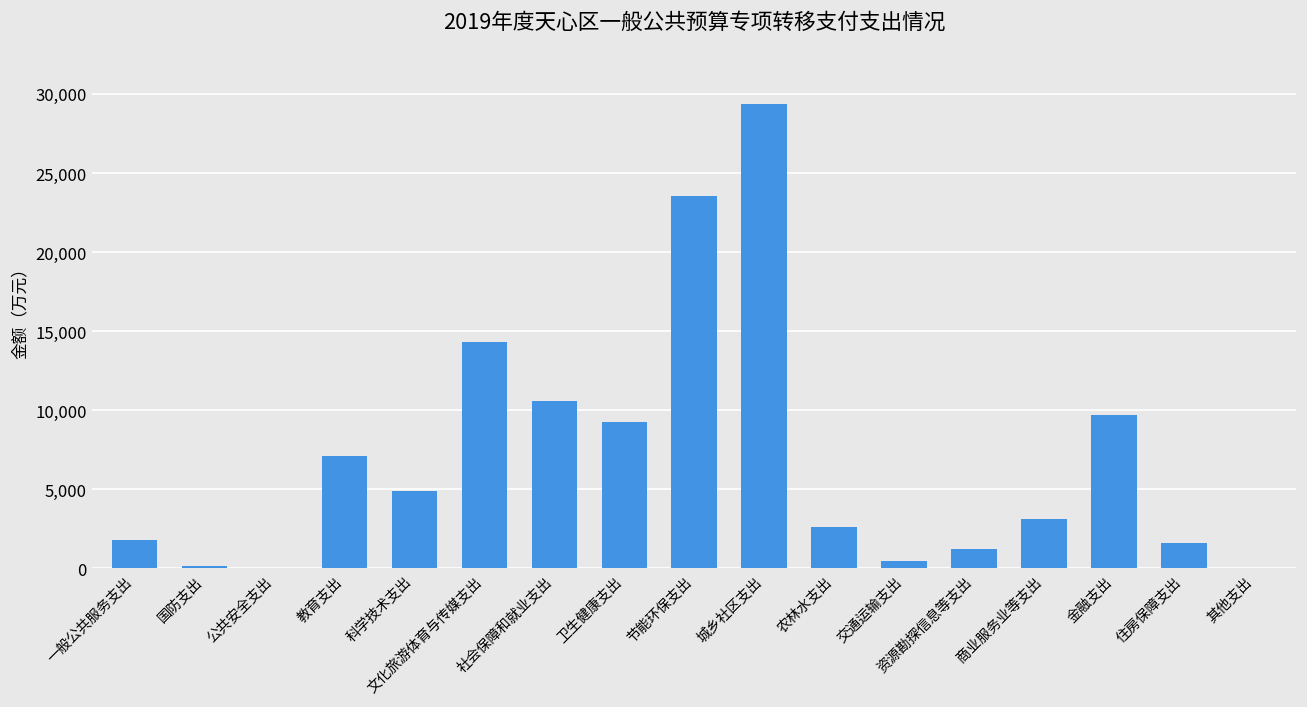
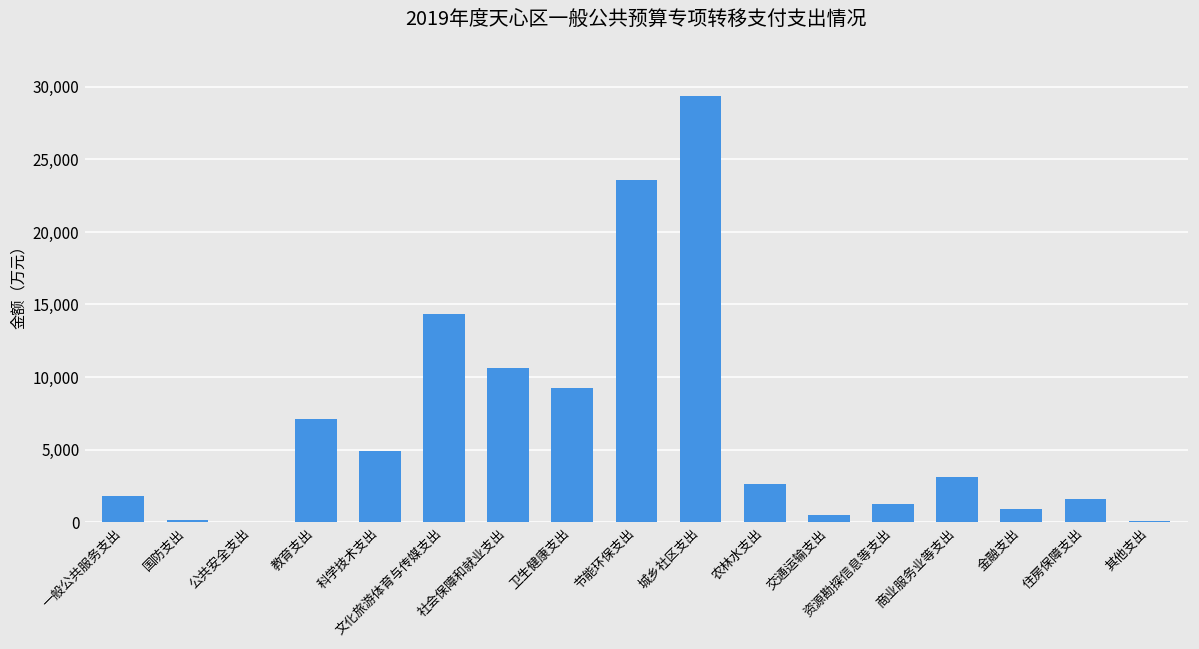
金融支出: 9,700 -> 900
